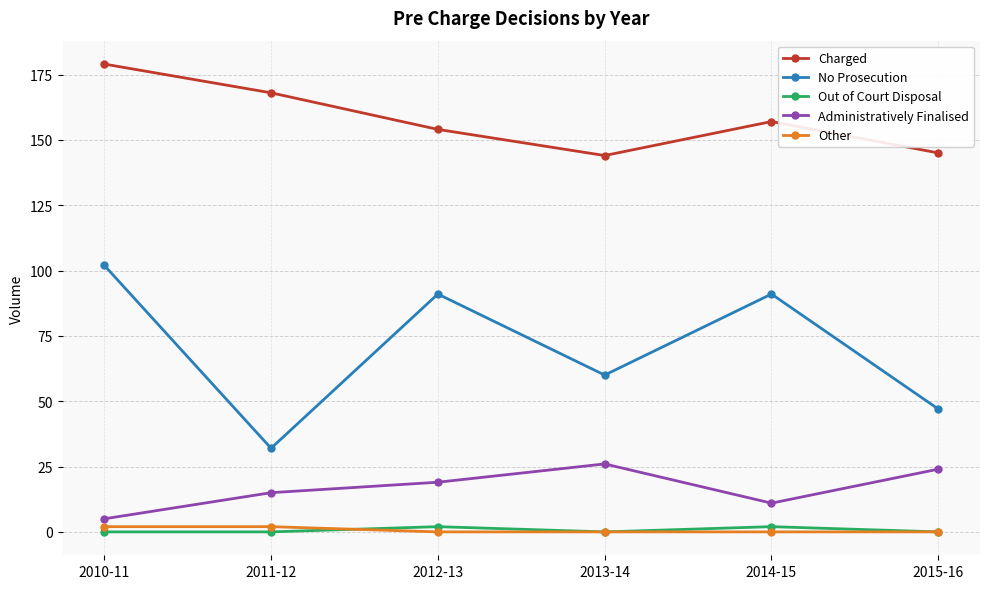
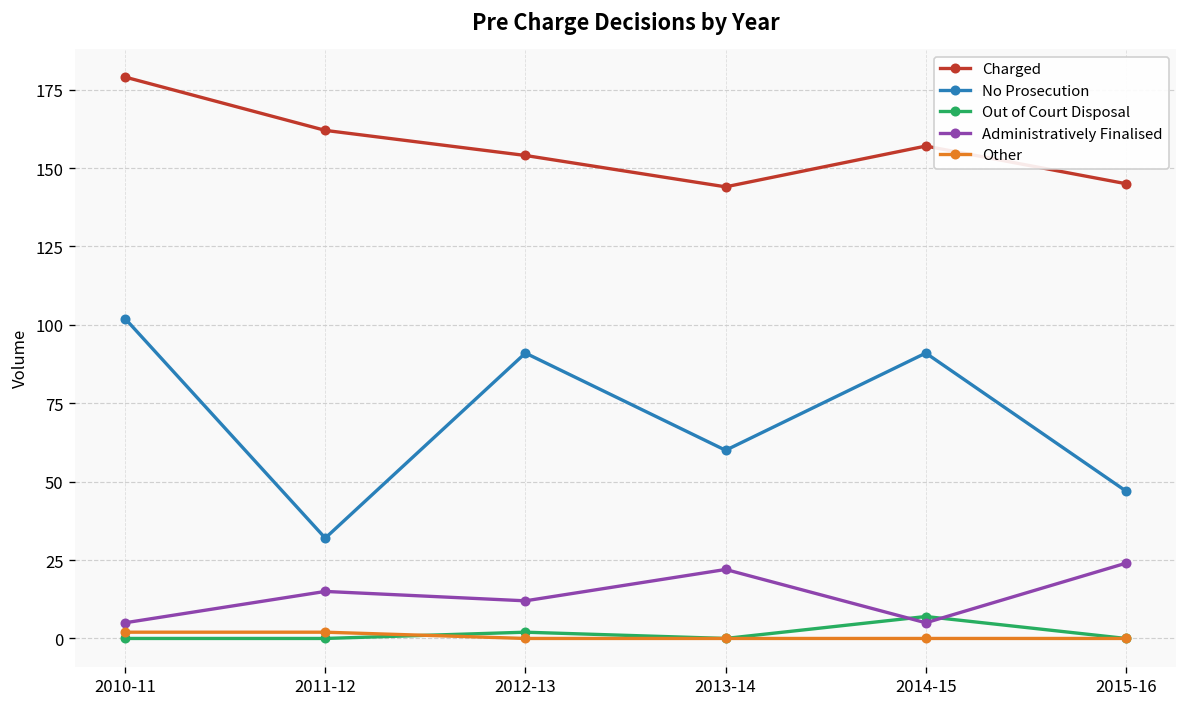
Charged, 2011-12: 168 -> 162
Administratively Finalised, 2012-13: 19 -> 12
Administratively Finalised, 2013-14: 26 -> 22
Out of Court Disposal, 2014-15: 2 -> 7
Administratively Finalised, 2014-15: 11 -> 5
